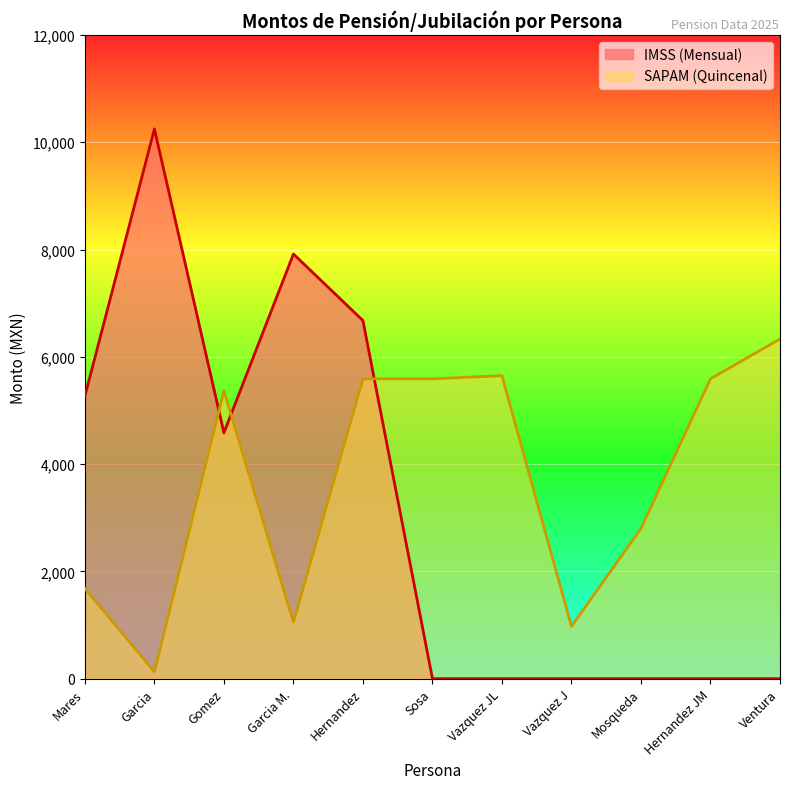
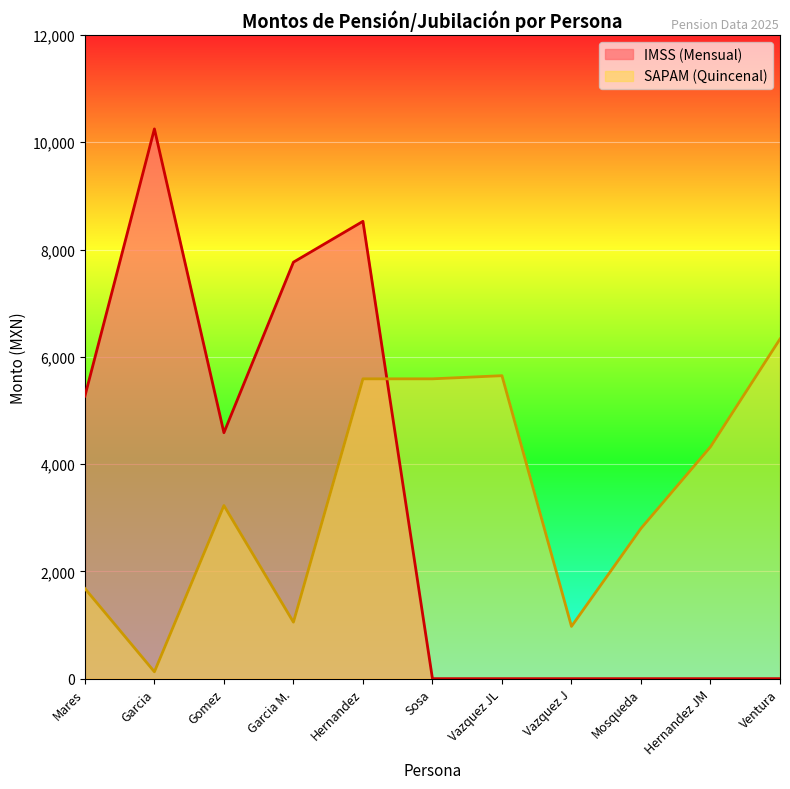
SAPAM (Quincenal), Gomez: 5,400 -> 3,200
IMSS (Mensual), Garcia M.: 7,900 -> 7,800
IMSS (Mensual), Hernandez: 6,700 -> 8,500
SAPAM (Quincenal), Hernandez JM: 5,600 -> 4,300
